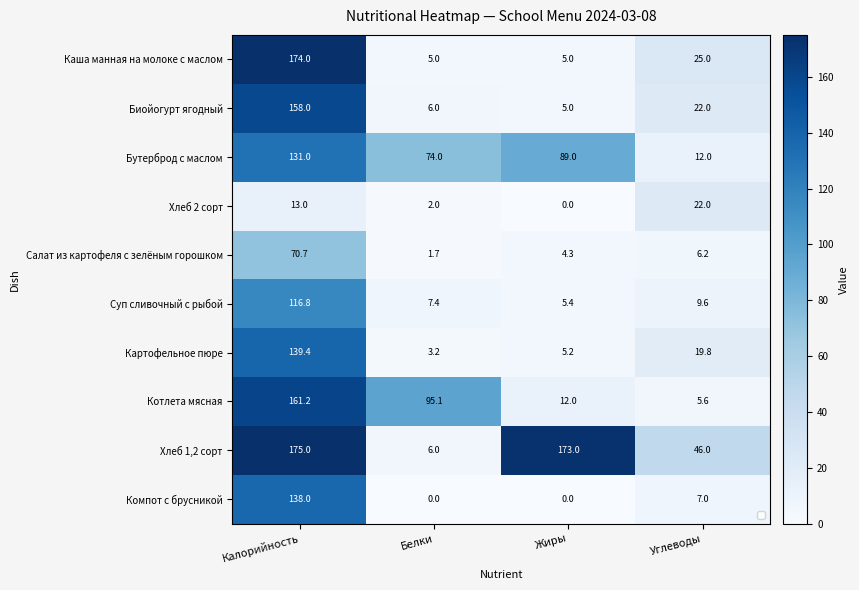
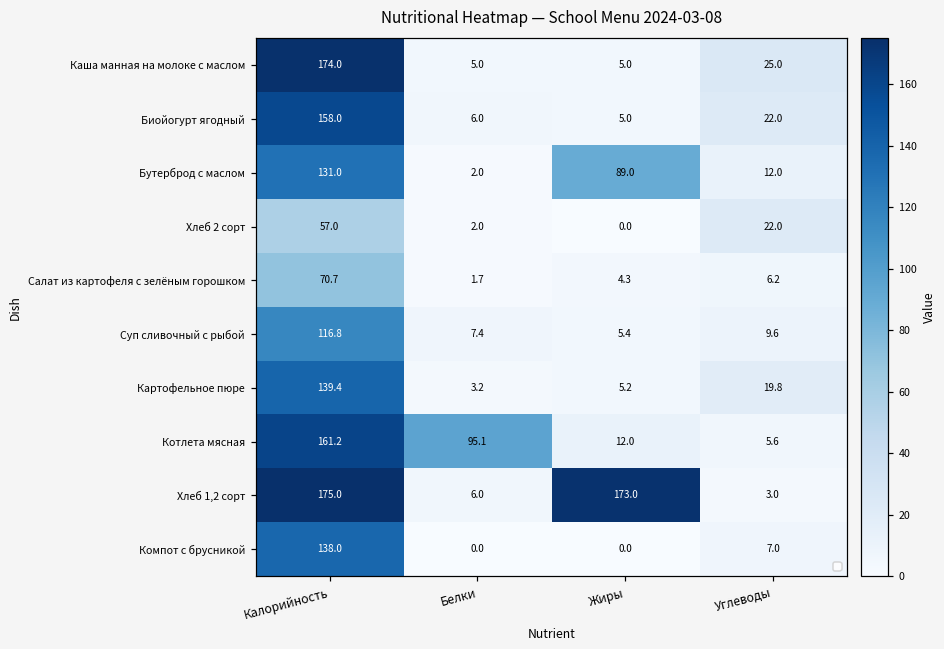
Бутерброд с маслом, Белки: 74.0 -> 2.0
Хлеб 2 сорт, Калорийность: 13.0 -> 57.0
Хлеб 1,2 сорт, Углеводы: 46.0 -> 3.0
